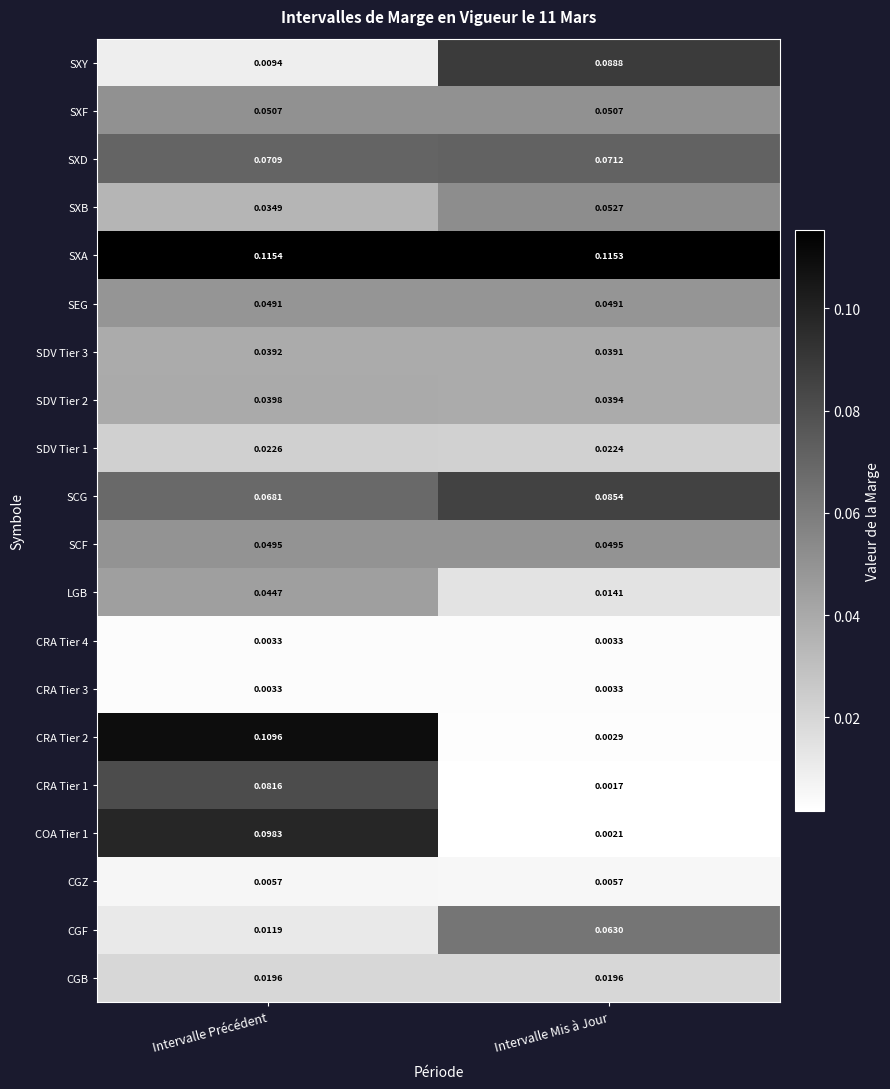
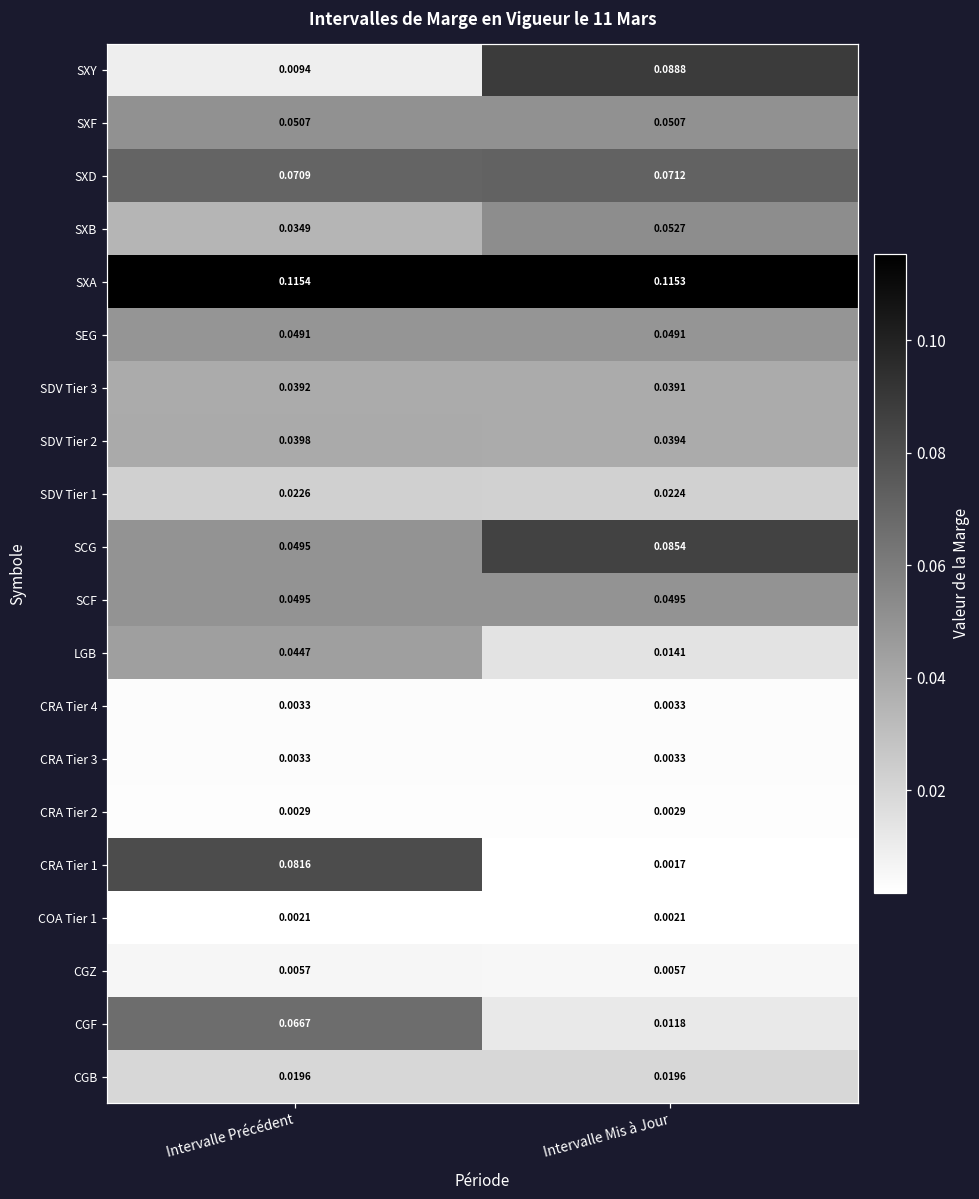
SCG, Intervalle Précédent: 0.0681 -> 0.0495
CRA Tier 2, Intervalle Précédent: 0.1096 -> 0.0029
COA Tier 1, Intervalle Précédent: 0.0983 -> 0.0021
CGF, Intervalle Précédent: 0.0119 -> 0.0667
CGF, Intervalle Mis à Jour: 0.0630 -> 0.0118
